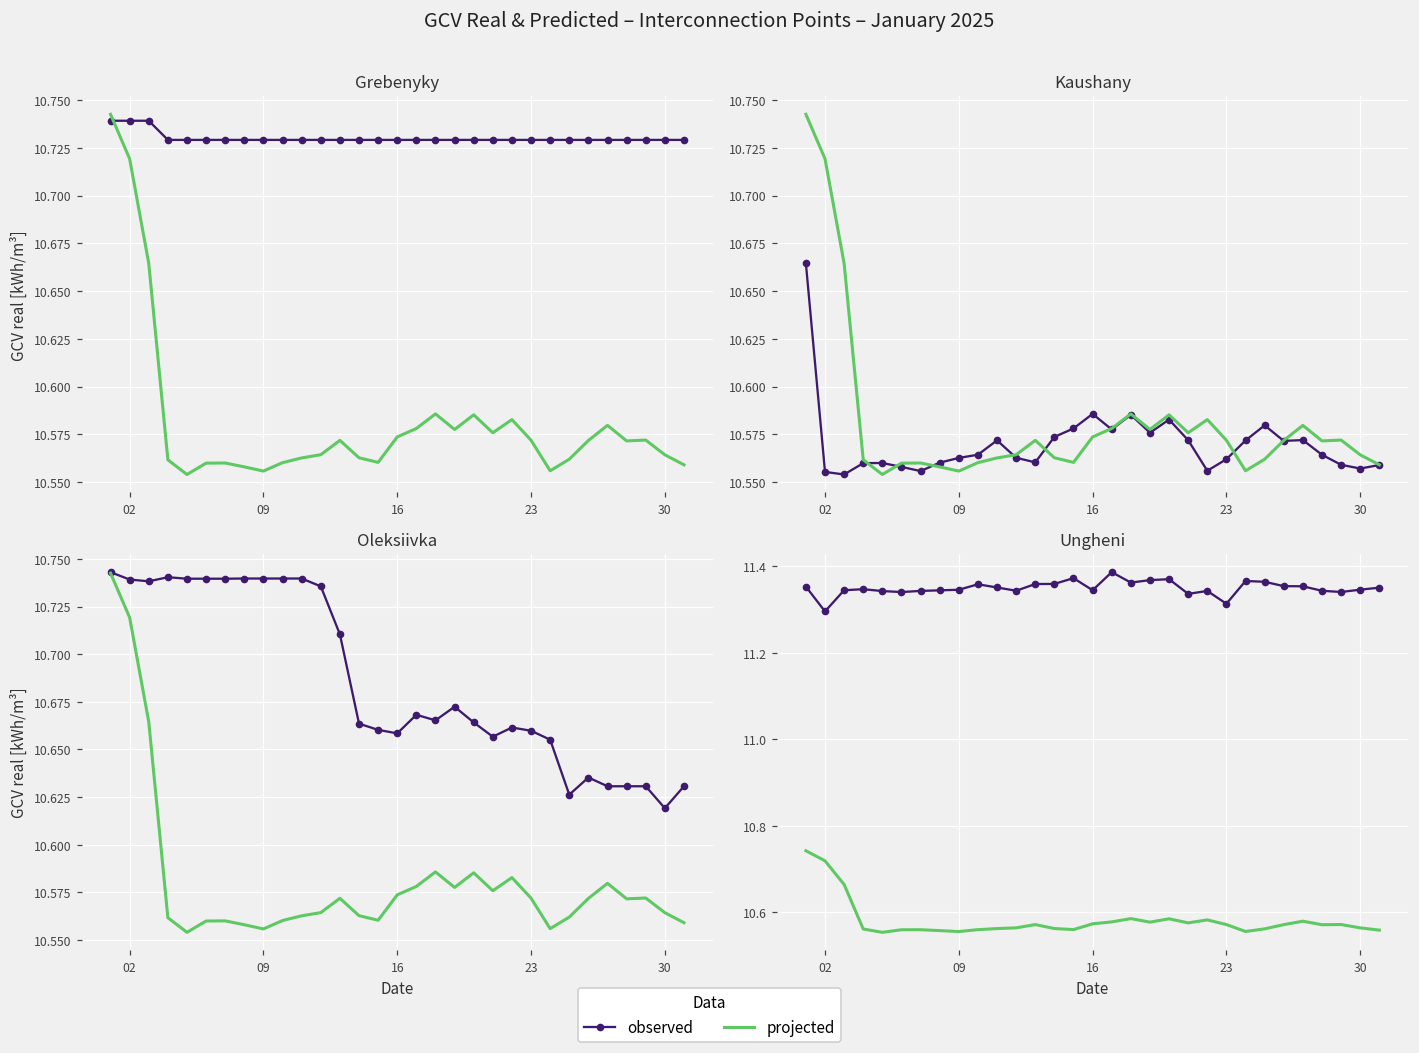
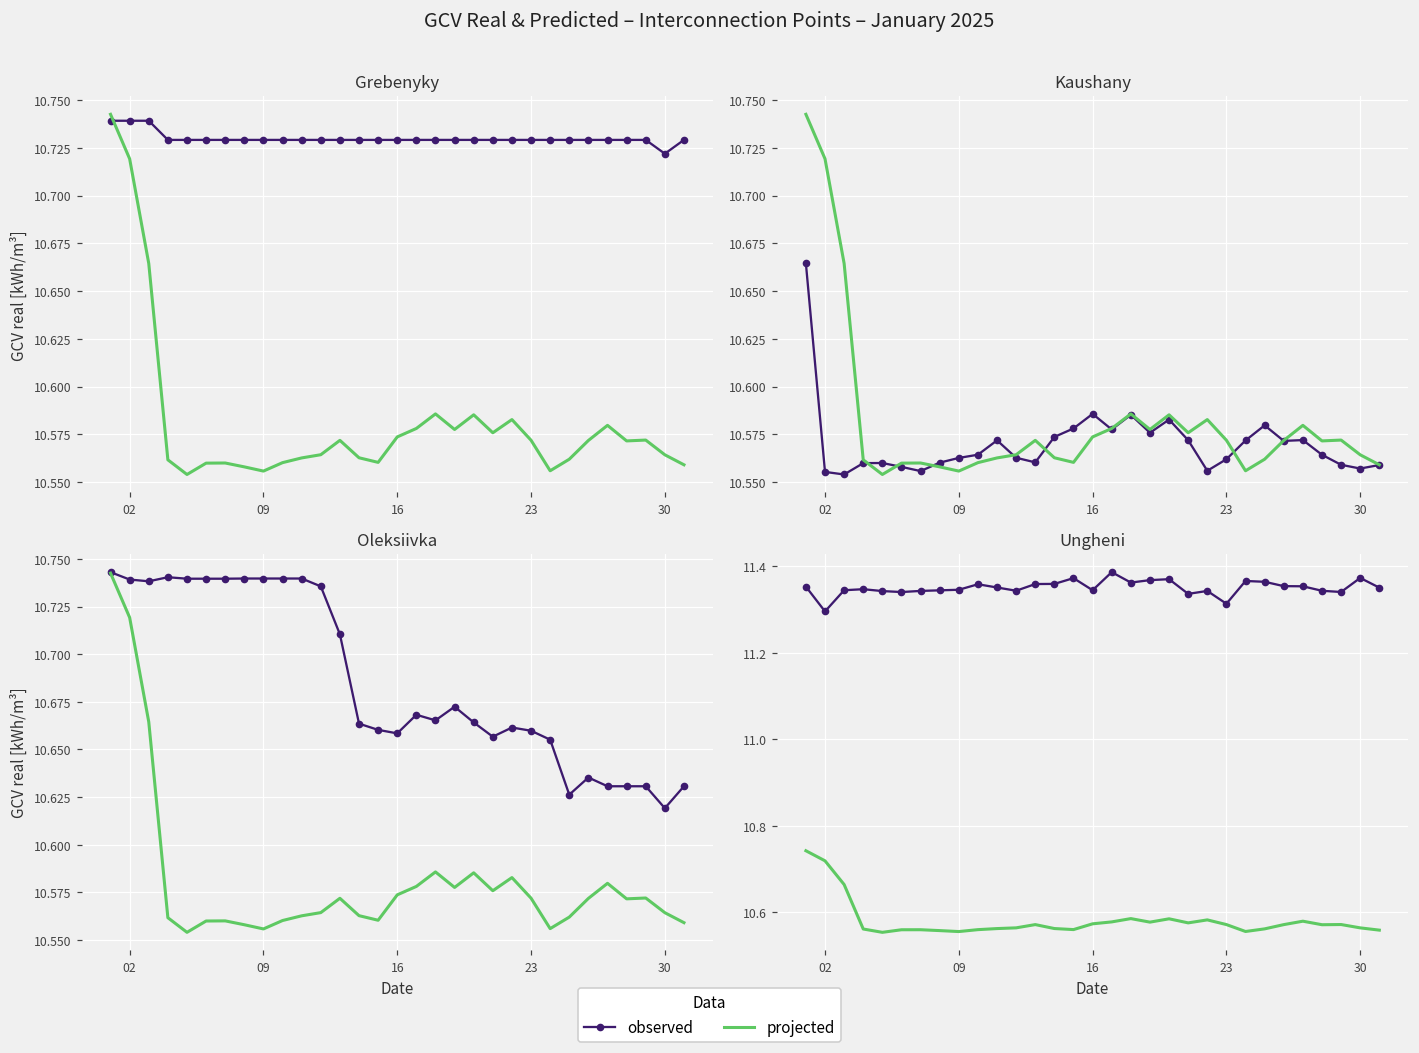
Grebenyky, observed, 30: 10.729 -> 10.722
Ungheni, observed, 30: 11.35 -> 11.37
